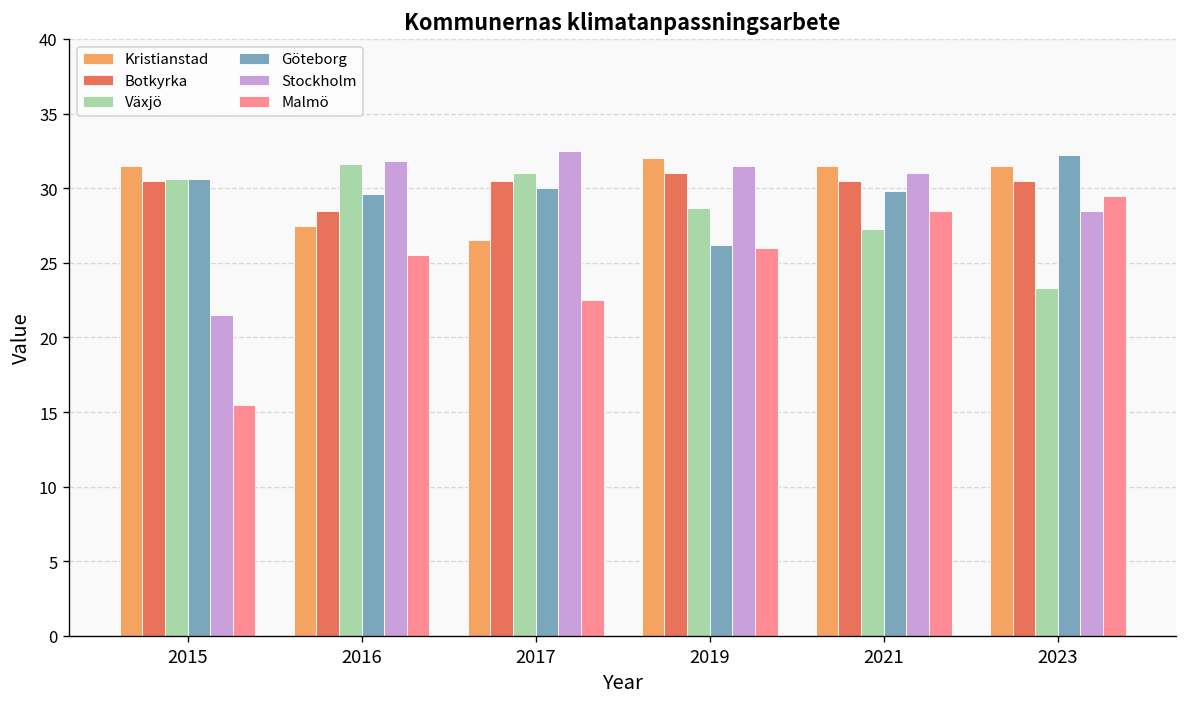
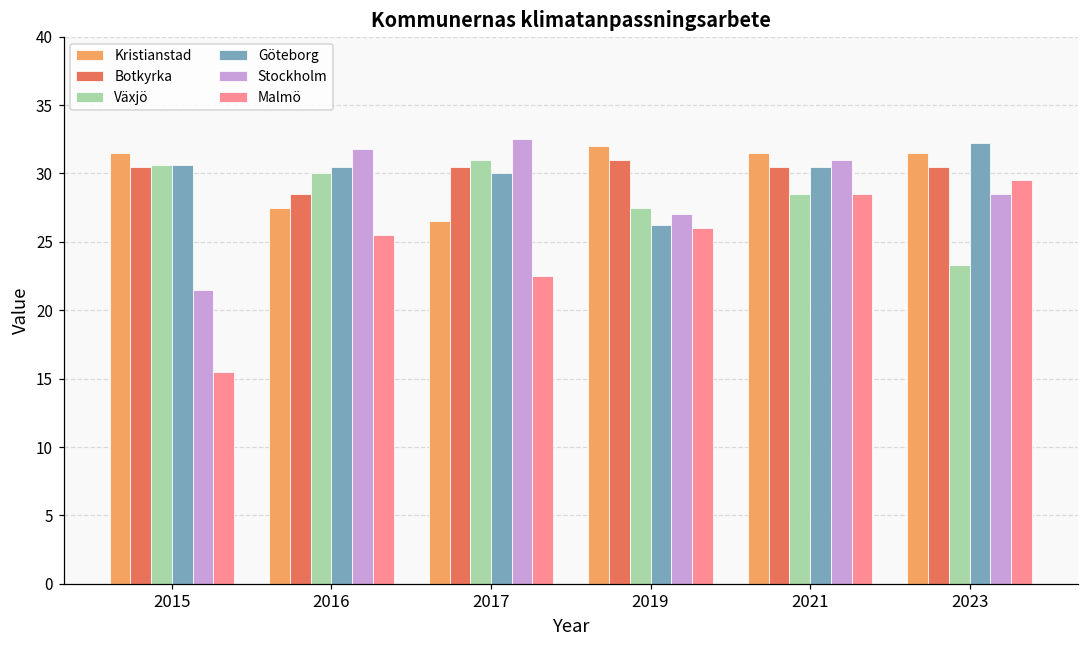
Växjö, 2016: 31.6 -> 30.0
Göteborg, 2016: 29.6 -> 30.5
Växjö, 2019: 28.7 -> 27.5
Stockholm, 2019: 31.5 -> 27.0
Växjö, 2021: 27.3 -> 28.5
Göteborg, 2021: 29.8 -> 30.5
